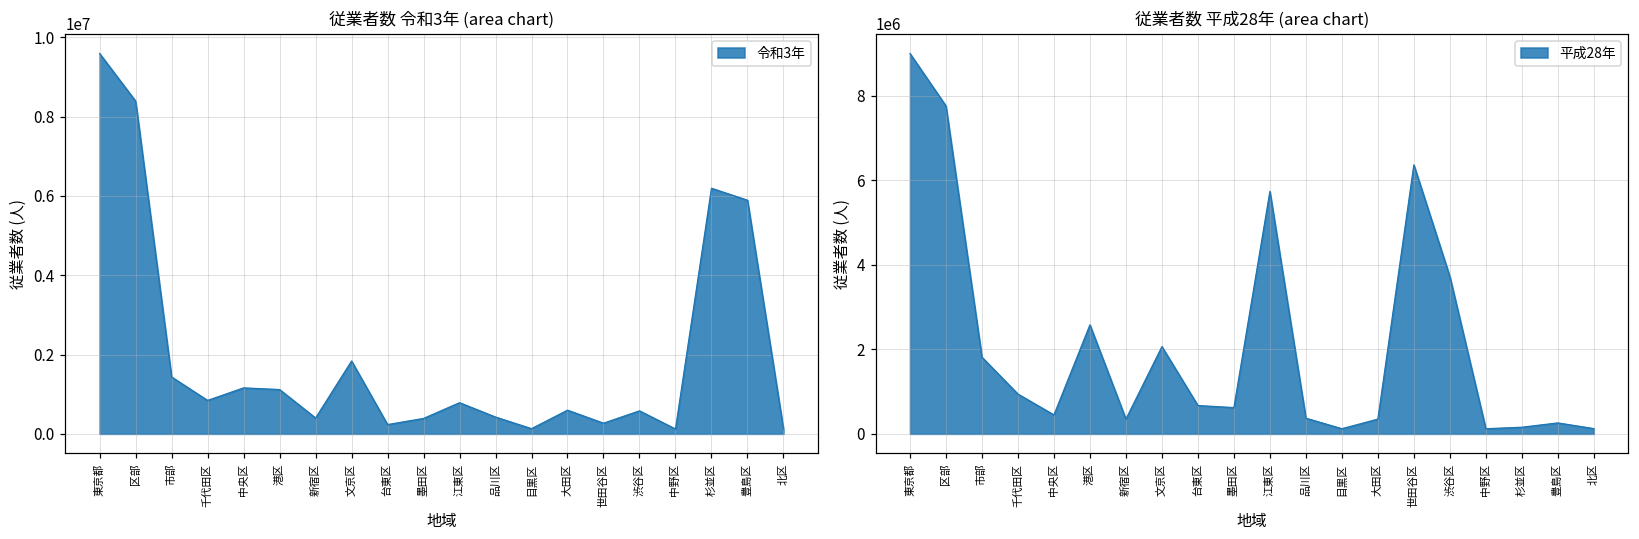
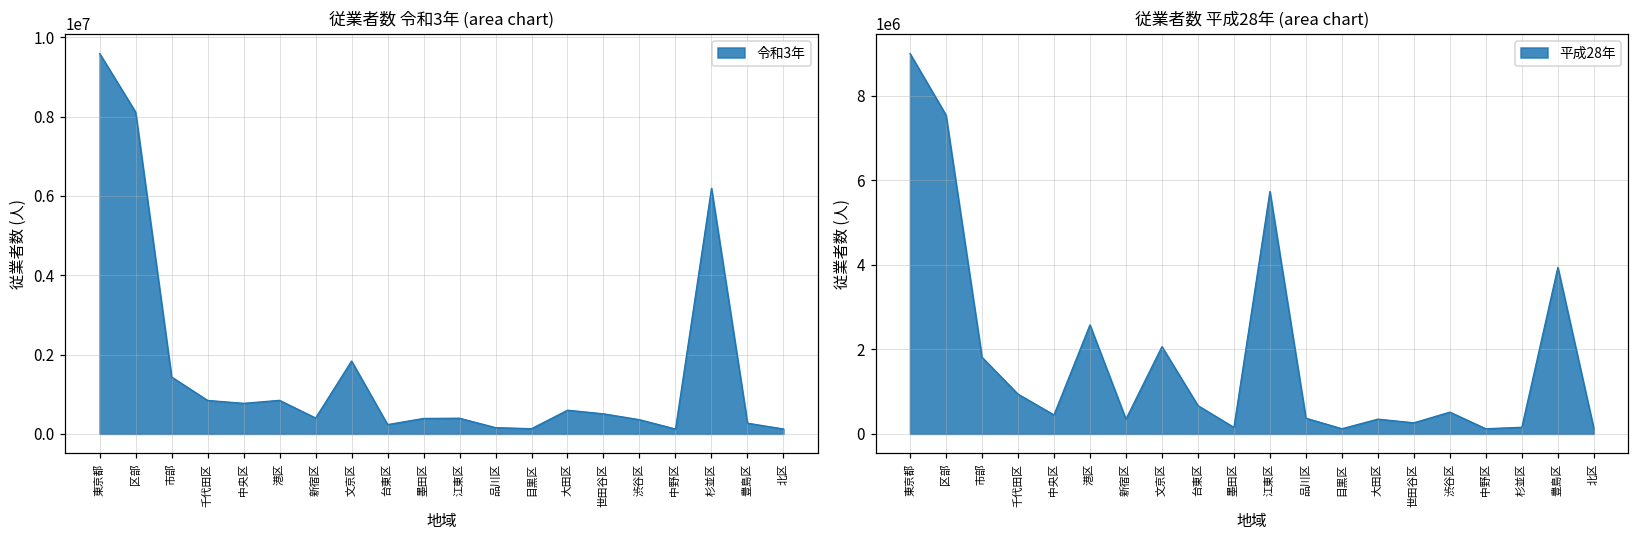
従業者数 令和3年 (area chart), 区部: 8400000 -> 8100000
従業者数 令和3年 (area chart), 中央区: 1200000 -> 800000
従業者数 令和3年 (area chart), 港区: 1100000 -> 800000
従業者数 令和3年 (area chart), 江東区: 800000 -> 400000
従業者数 令和3年 (area chart), 品川区: 400000 -> 200000
従業者数 令和3年 (area chart), 世田谷区: 300000 -> 500000
従業者数 令和3年 (area chart), 渋谷区: 600000 -> 400000
従業者数 令和3年 (area chart), 豊島区: 5900000 -> 300000
従業者数 平成28年 (area chart), 区部: 7800000 -> 7600000
従業者数 平成28年 (area chart), 墨田区: 600000 -> 200000
従業者数 平成28年 (area chart), 世田谷区: 6400000 -> 300000
従業者数 平成28年 (area chart), 渋谷区: 3700000 -> 500000
従業者数 平成28年 (area chart), 豊島区: 300000 -> 3900000
